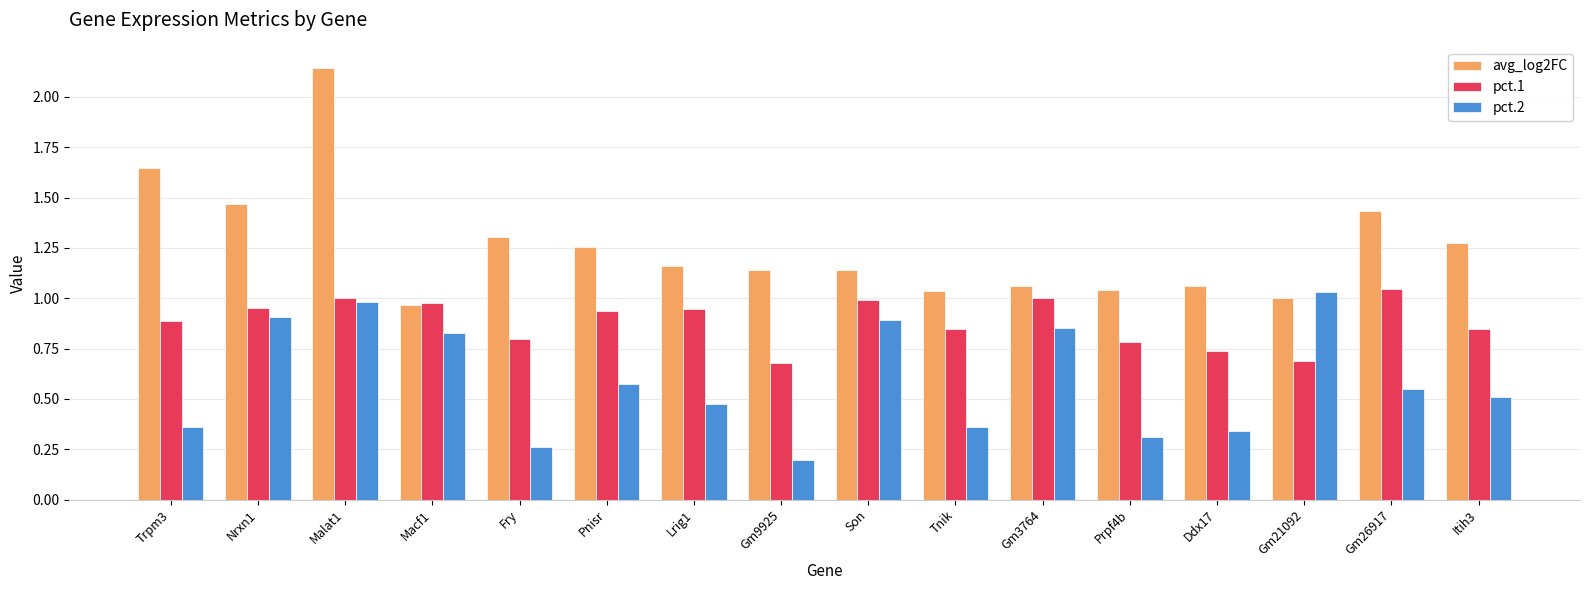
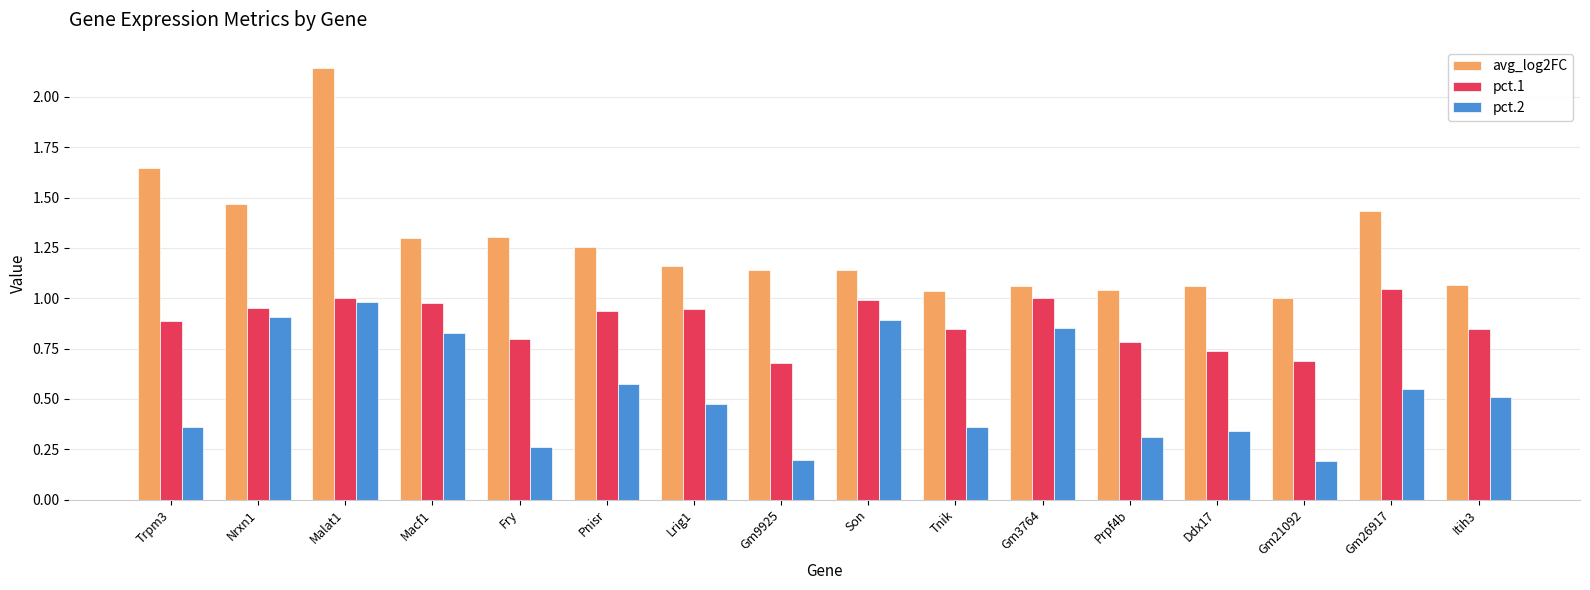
avg_log2FC, Macf1: 0.97 -> 1.30
pct.2, Gm21092: 1.03 -> 0.19
avg_log2FC, Itih3: 1.27 -> 1.07
